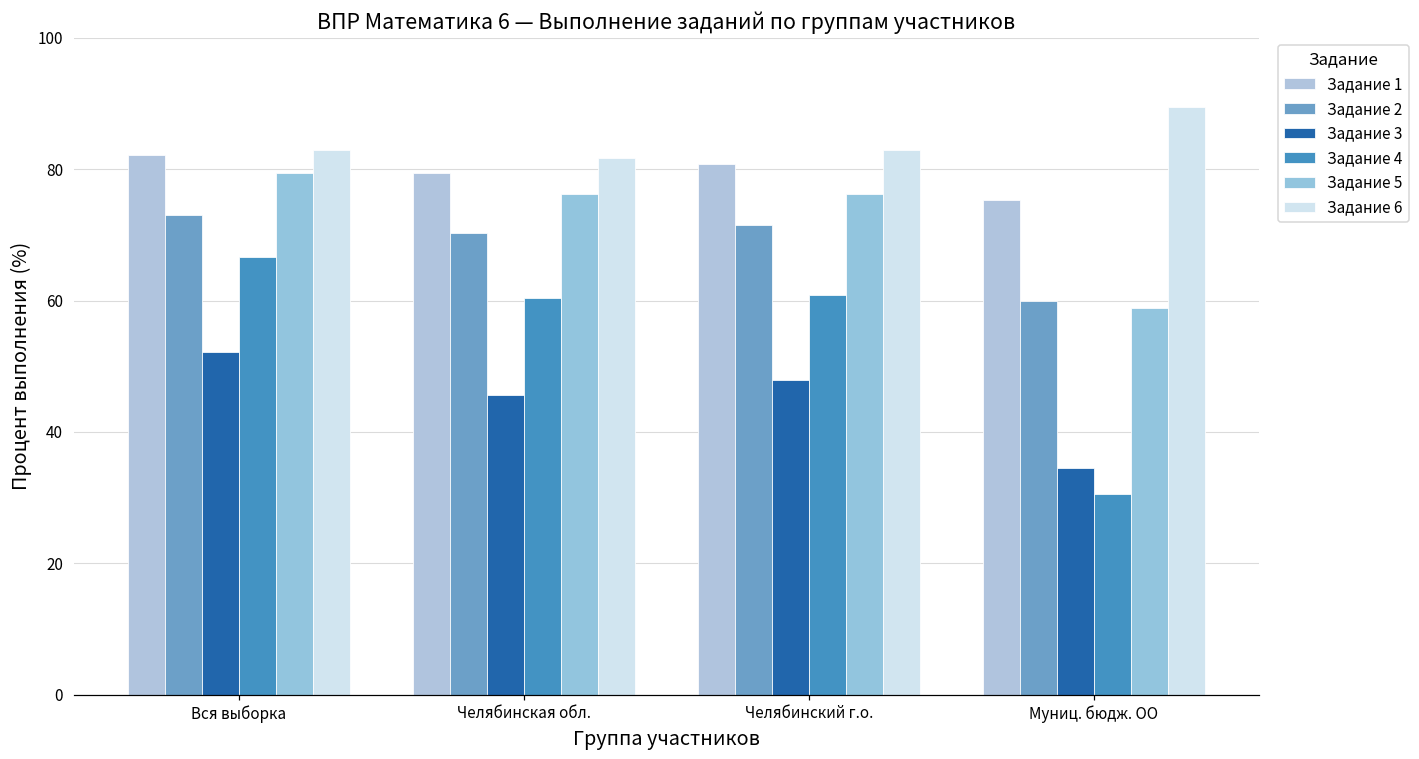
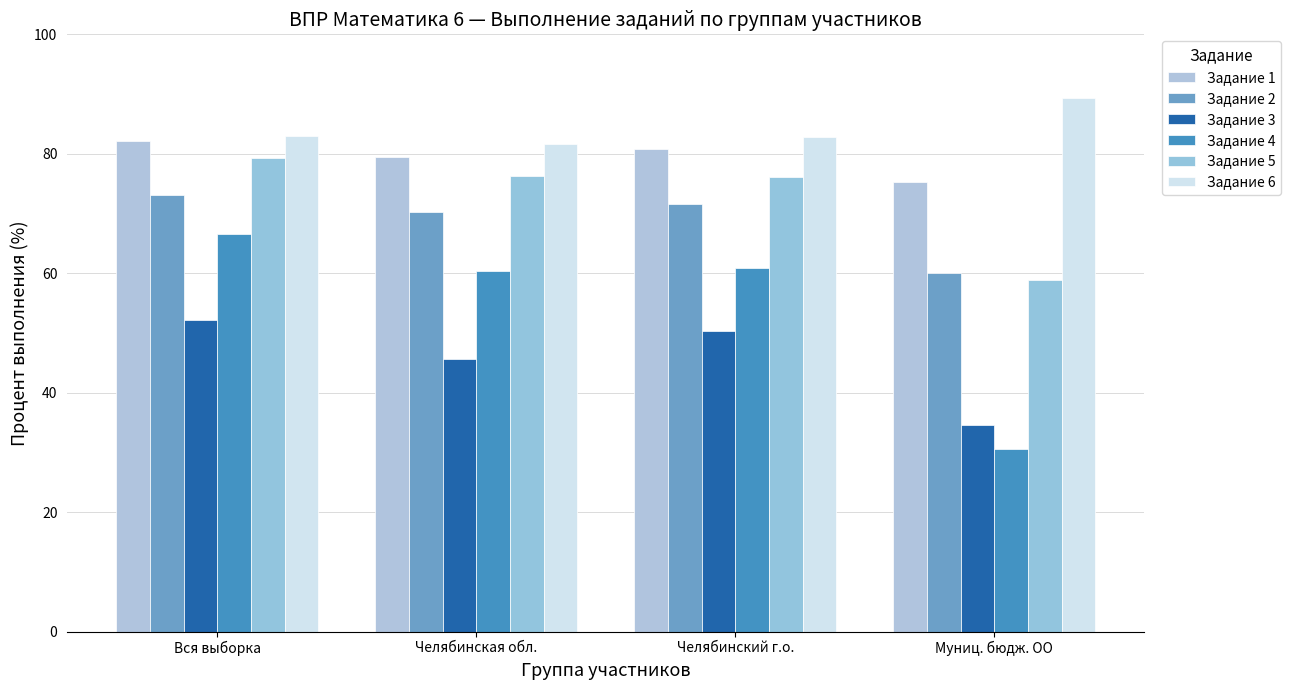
Задание 3, Челябинский г.о.: 48 -> 50
